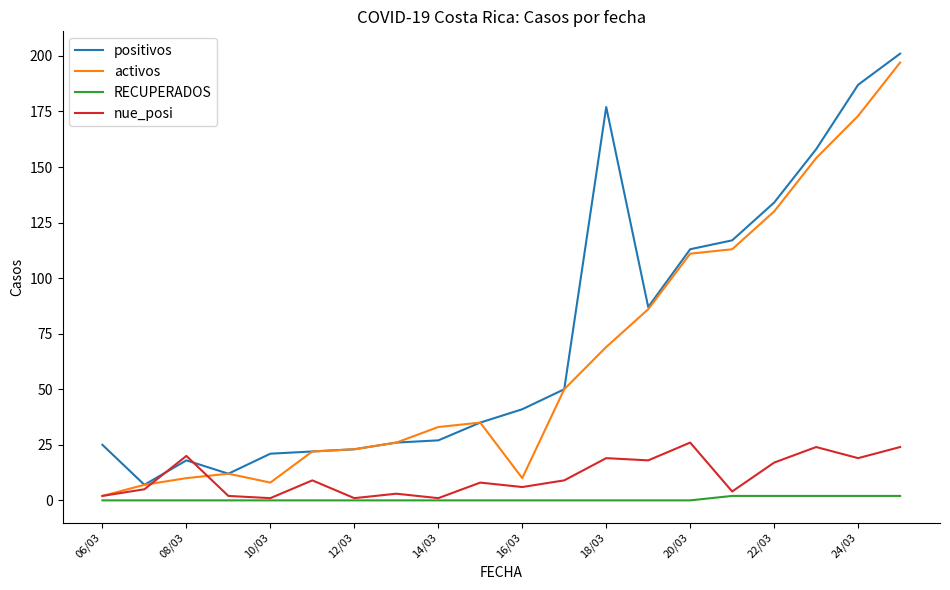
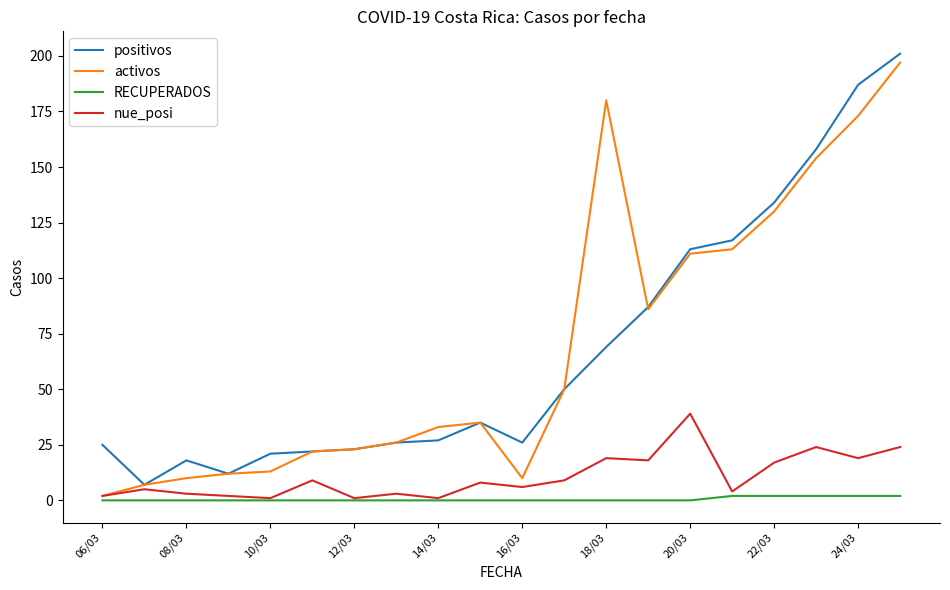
nue_posi, 08/03: 20 -> 3
activos, 10/03: 8 -> 13
positivos, 16/03: 41 -> 26
positivos, 18/03: 177 -> 69
activos, 18/03: 69 -> 180
nue_posi, 20/03: 26 -> 39
